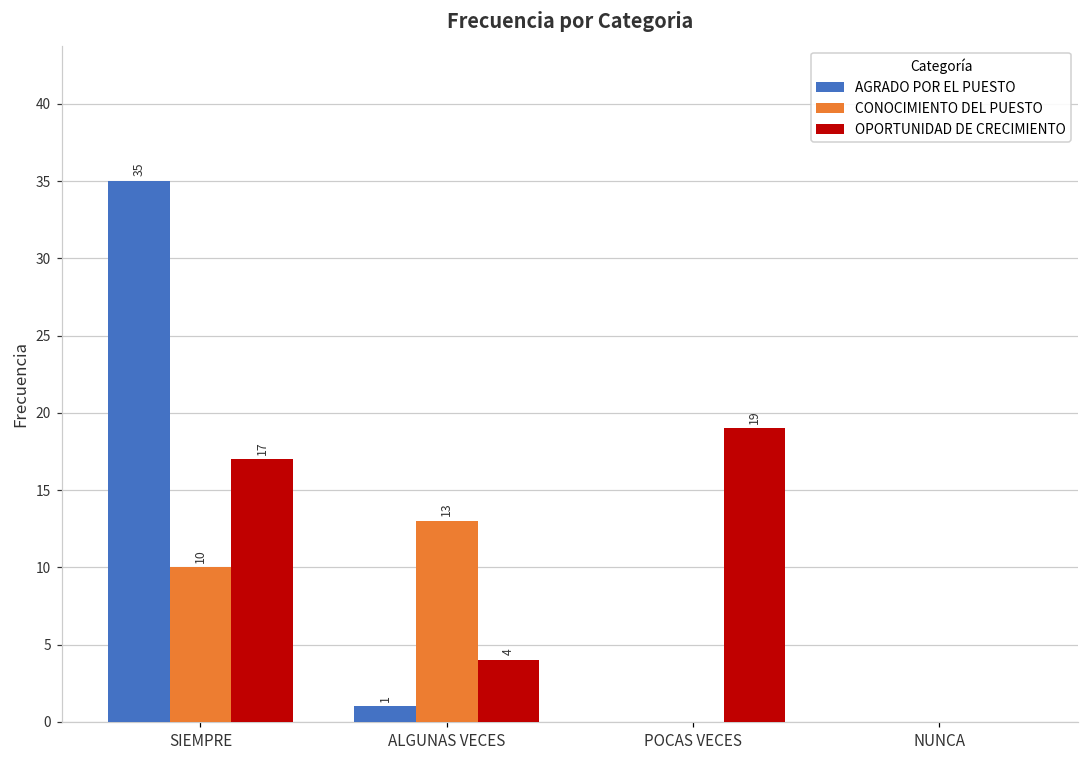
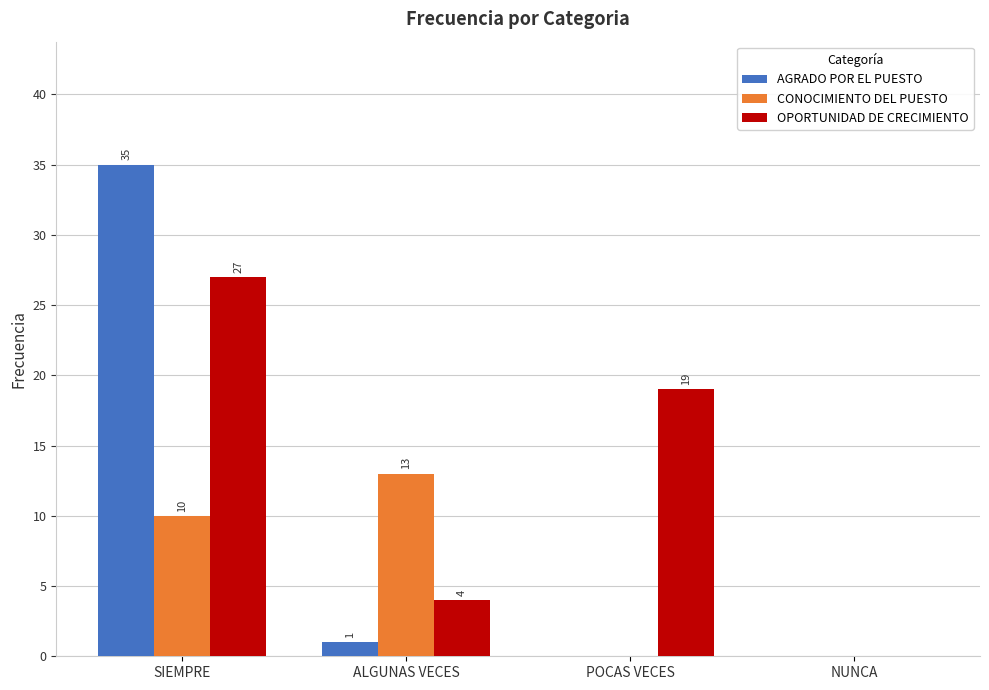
OPORTUNIDAD DE CRECIMIENTO, SIEMPRE: 17 -> 27
